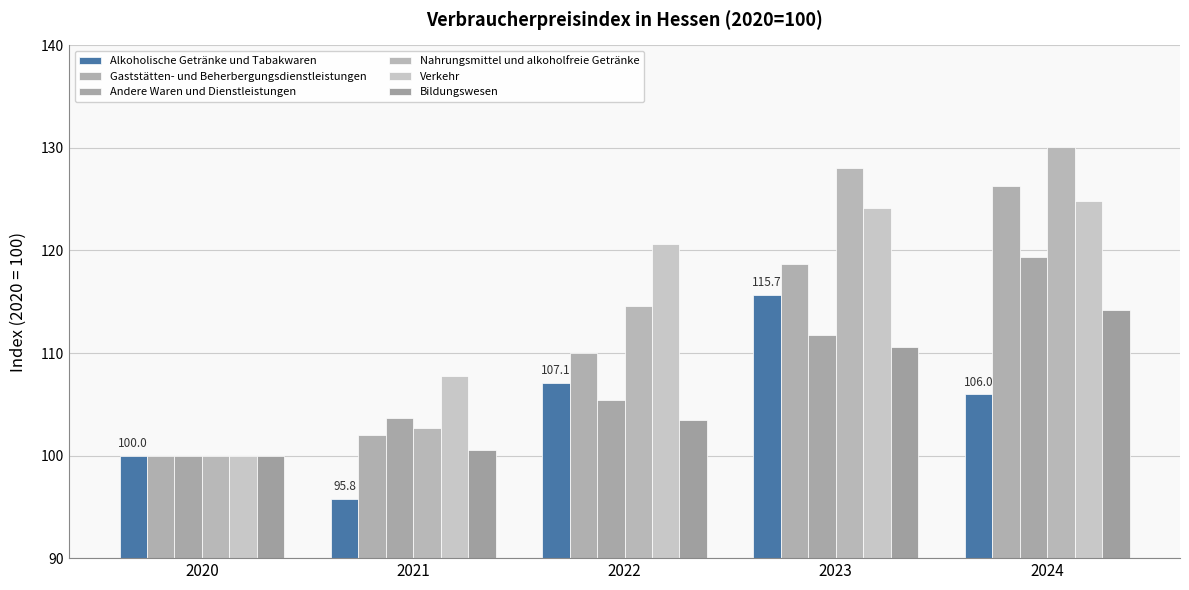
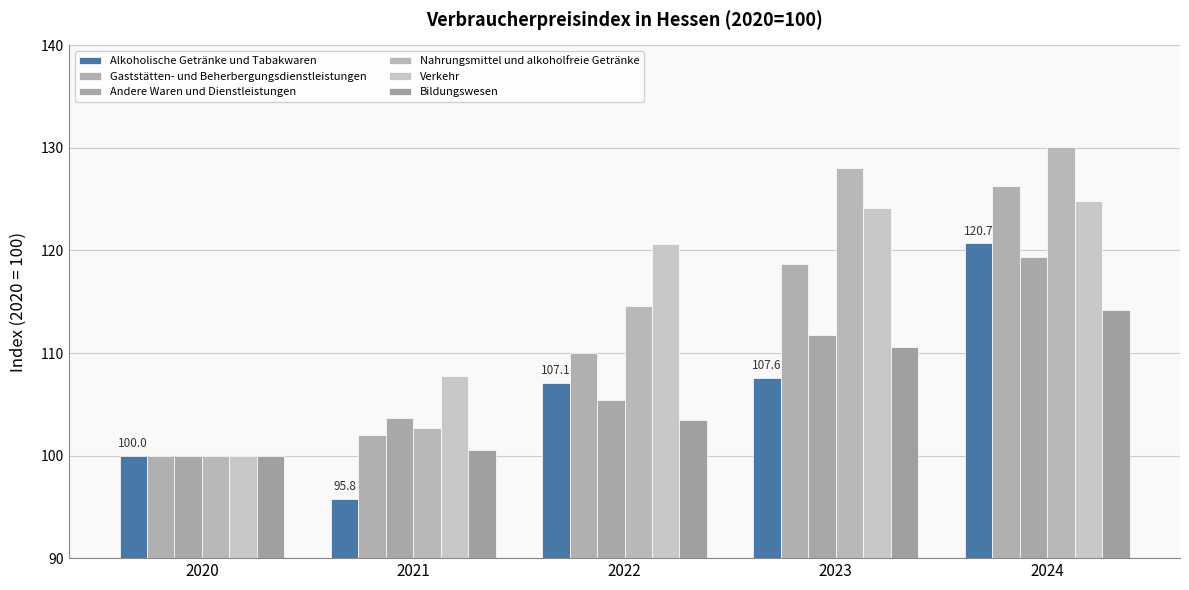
Alkoholische Getränke und Tabakwaren, 2023: 115.7 -> 107.6
Alkoholische Getränke und Tabakwaren, 2024: 106.0 -> 120.7
